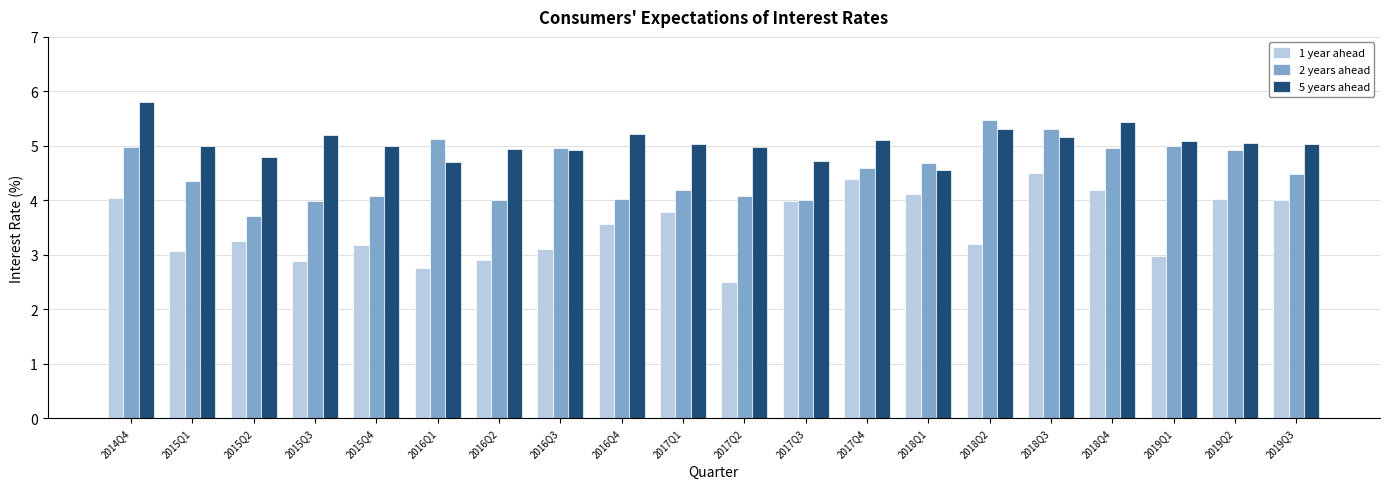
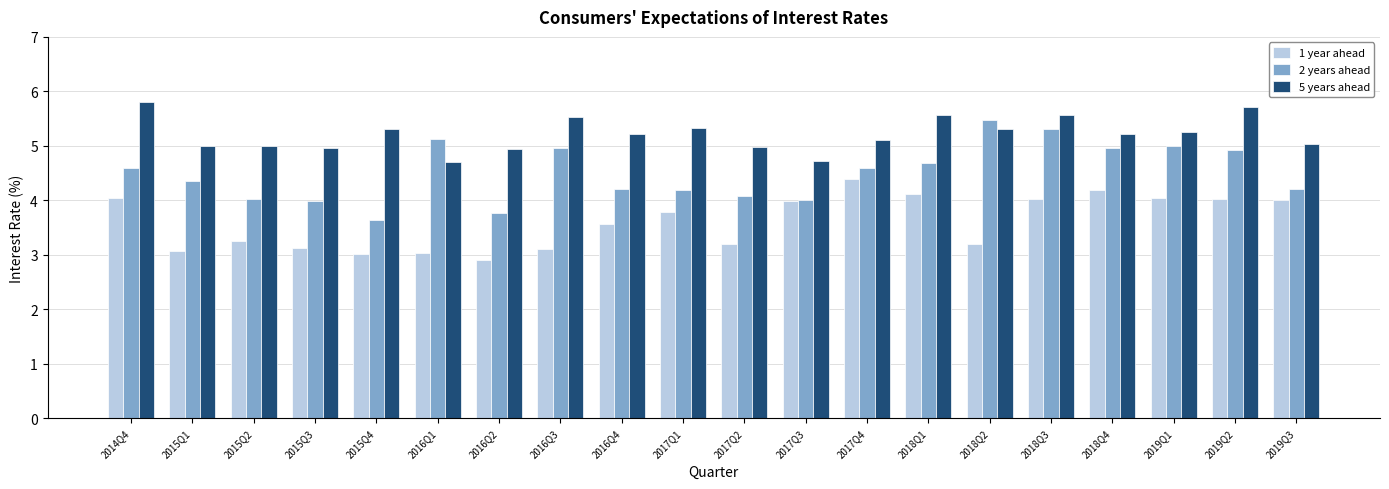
2 years ahead, 2014Q4: 5.0 -> 4.6
2 years ahead, 2015Q2: 3.7 -> 4.0
5 years ahead, 2015Q2: 4.8 -> 5.0
1 year ahead, 2015Q3: 2.9 -> 3.1
5 years ahead, 2015Q3: 5.2 -> 5.0
1 year ahead, 2015Q4: 3.2 -> 3.0
2 years ahead, 2015Q4: 4.1 -> 3.6
5 years ahead, 2015Q4: 5.0 -> 5.3
1 year ahead, 2016Q1: 2.8 -> 3.0
2 years ahead, 2016Q2: 4.0 -> 3.8
5 years ahead, 2016Q3: 4.9 -> 5.5
2 years ahead, 2016Q4: 4.0 -> 4.2
5 years ahead, 2017Q1: 5.0 -> 5.3
1 year ahead, 2017Q2: 2.5 -> 3.2
5 years ahead, 2018Q1: 4.6 -> 5.6
1 year ahead, 2018Q3: 4.5 -> 4.0
5 years ahead, 2018Q3: 5.2 -> 5.6
5 years ahead, 2018Q4: 5.4 -> 5.2
1 year ahead, 2019Q1: 3.0 -> 4.0
5 years ahead, 2019Q1: 5.1 -> 5.3
5 years ahead, 2019Q2: 5.1 -> 5.7
2 years ahead, 2019Q3: 4.5 -> 4.2
